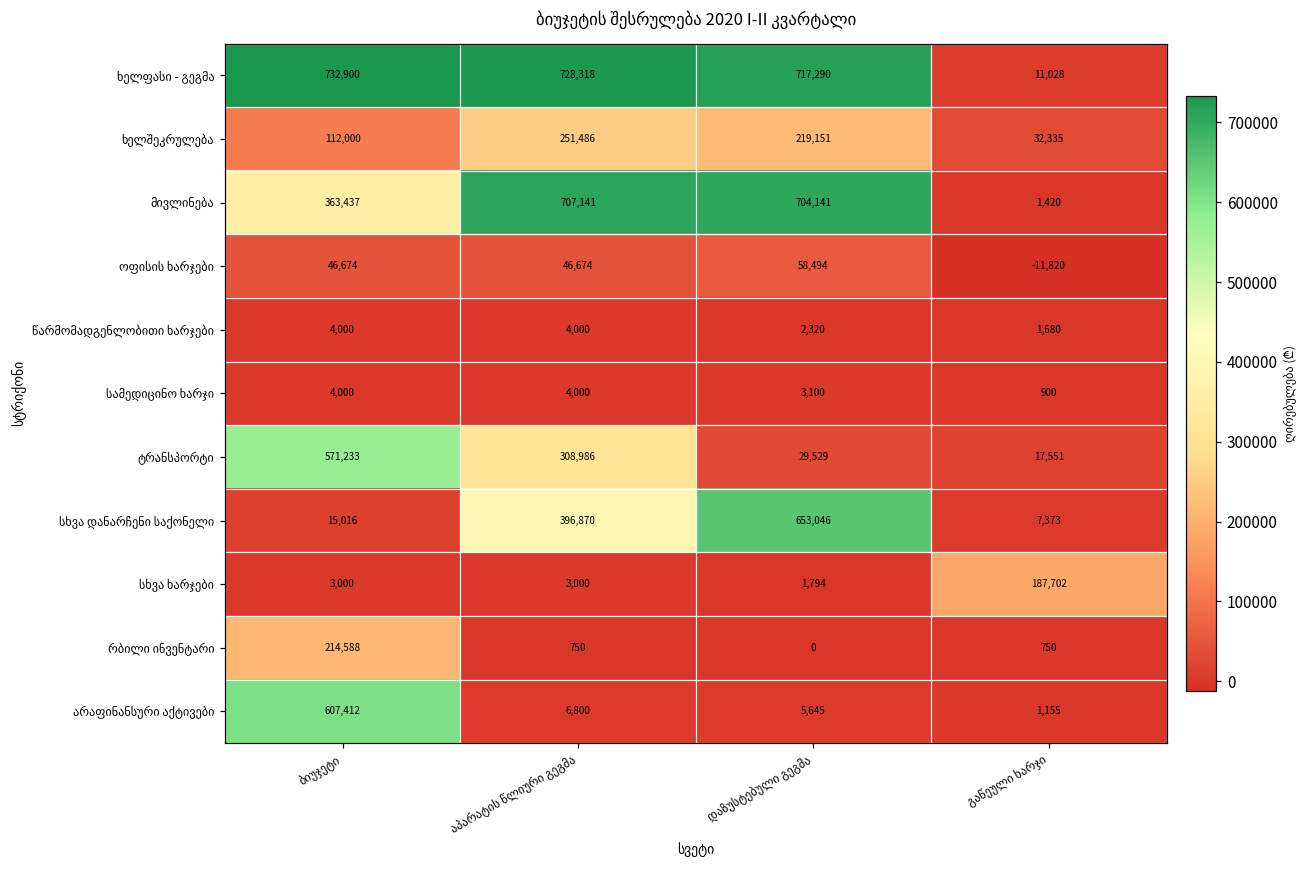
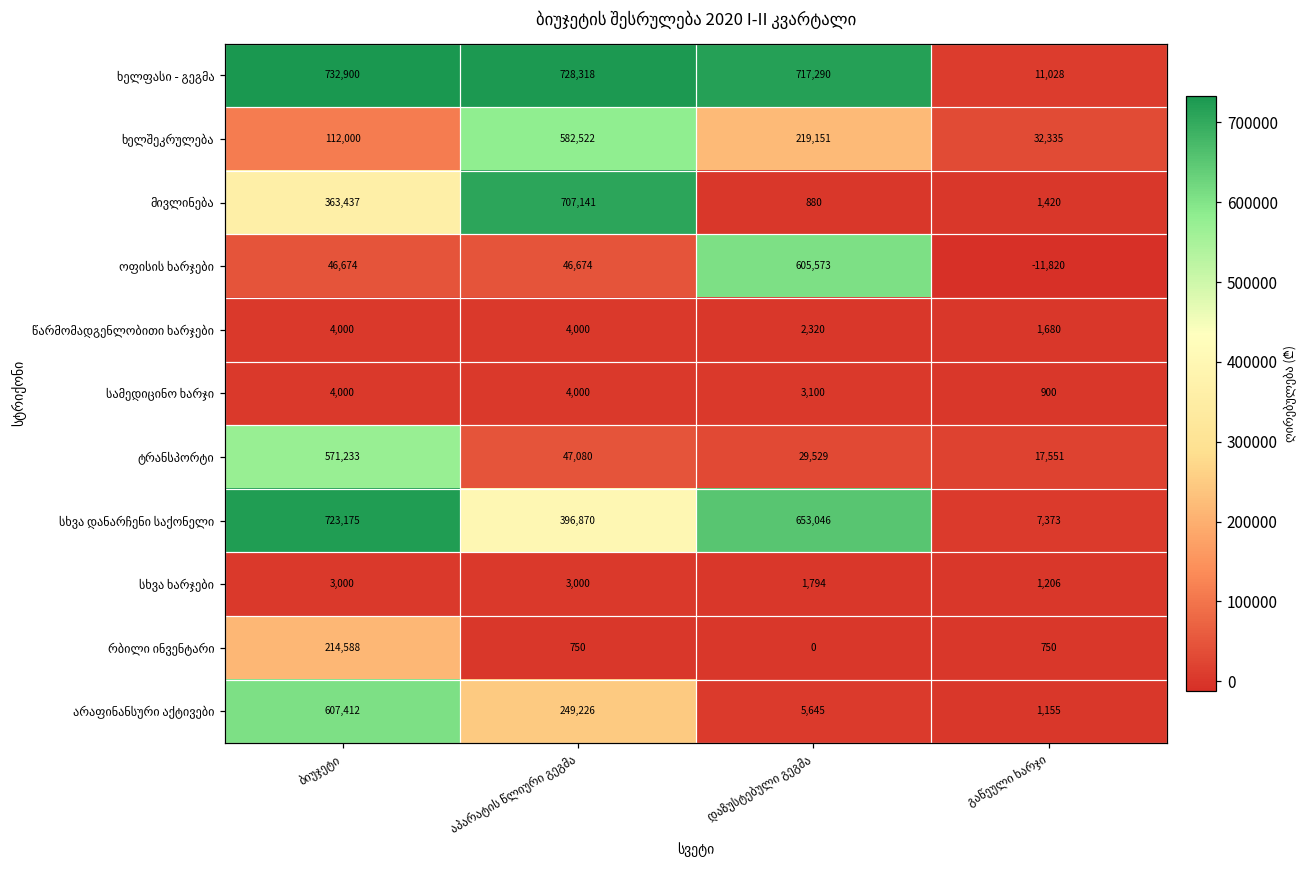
ხელშეკრულება, აპარატის წლიური გეგმა: 251,486 -> 582,522
მივლინება, დაზუსტებული გეგმა: 704,141 -> 880
ოფისის ხარჯები, დაზუსტებული გეგმა: 58,494 -> 605,573
ტრანსპორტი, აპარატის წლიური გეგმა: 308,986 -> 47,080
სხვა დანარჩენი საქონელი, ბიუჯეტი: 15,016 -> 723,175
სხვა ხარჯები, გაწეული ხარჯი: 187,702 -> 1,206
არაფინანსური აქტივები, აპარატის წლიური გეგმა: 6,800 -> 249,226
